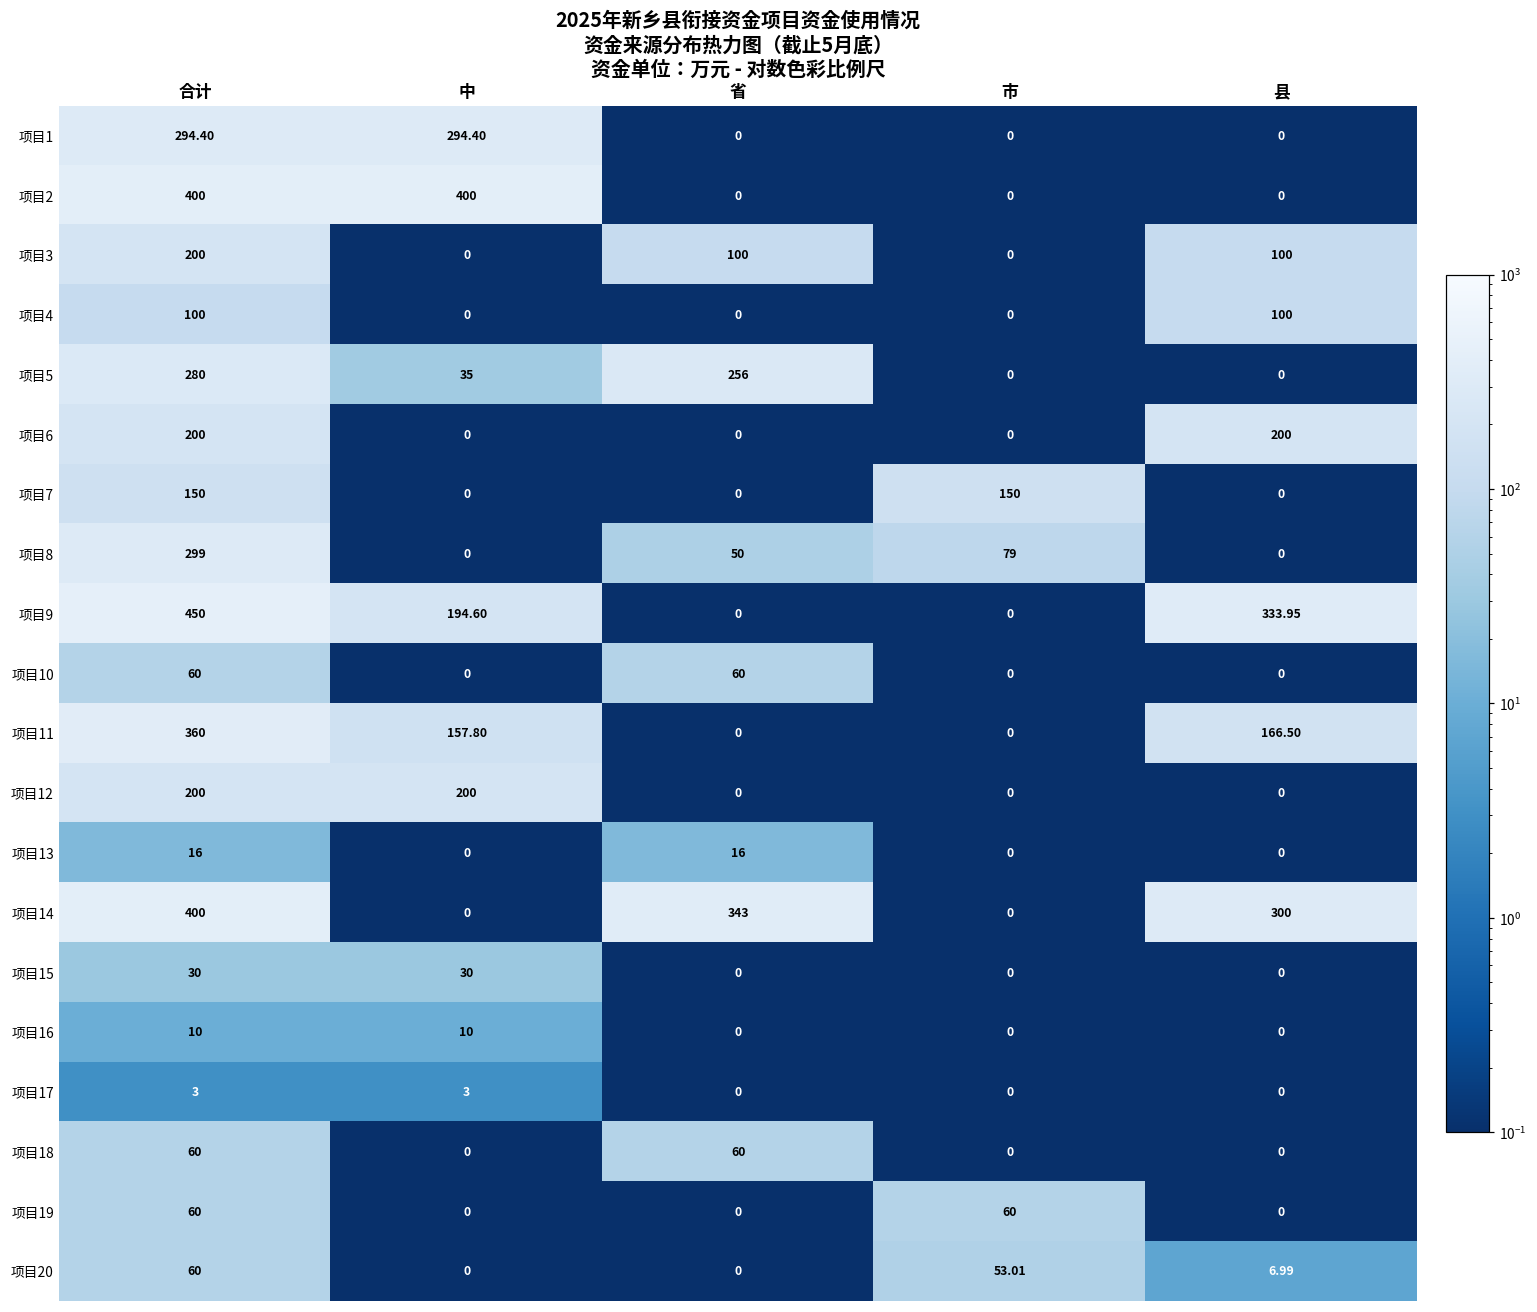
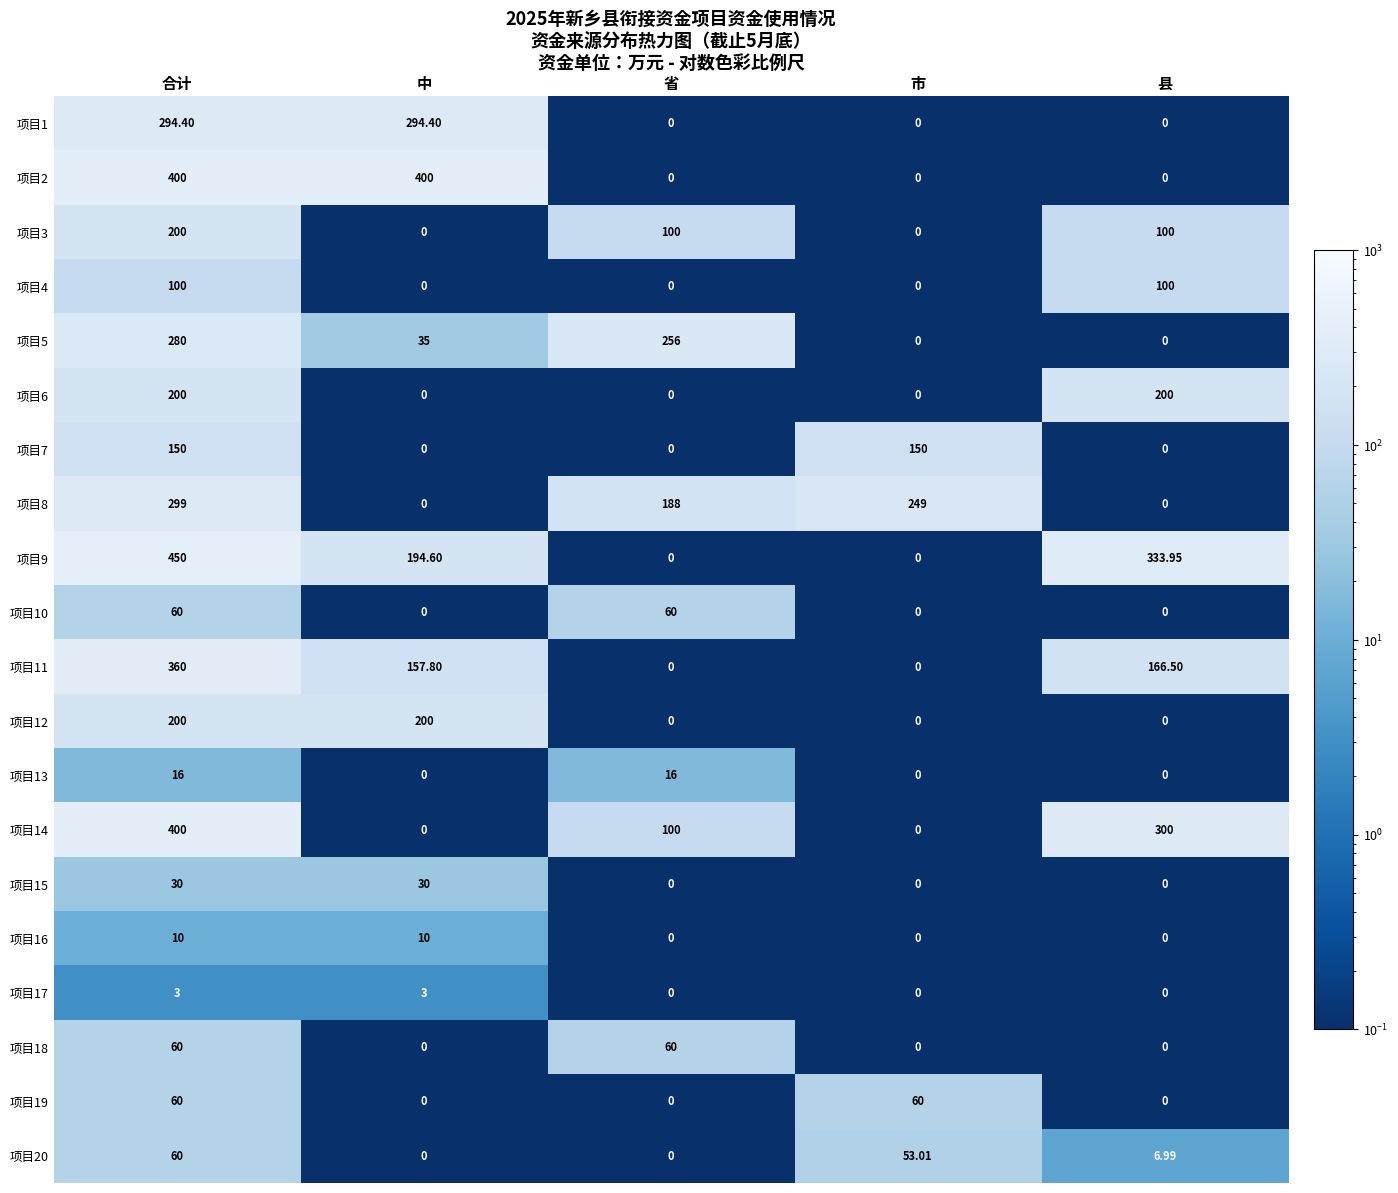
项目8, 省: 50 -> 188
项目8, 市: 79 -> 249
项目14, 省: 343 -> 100
